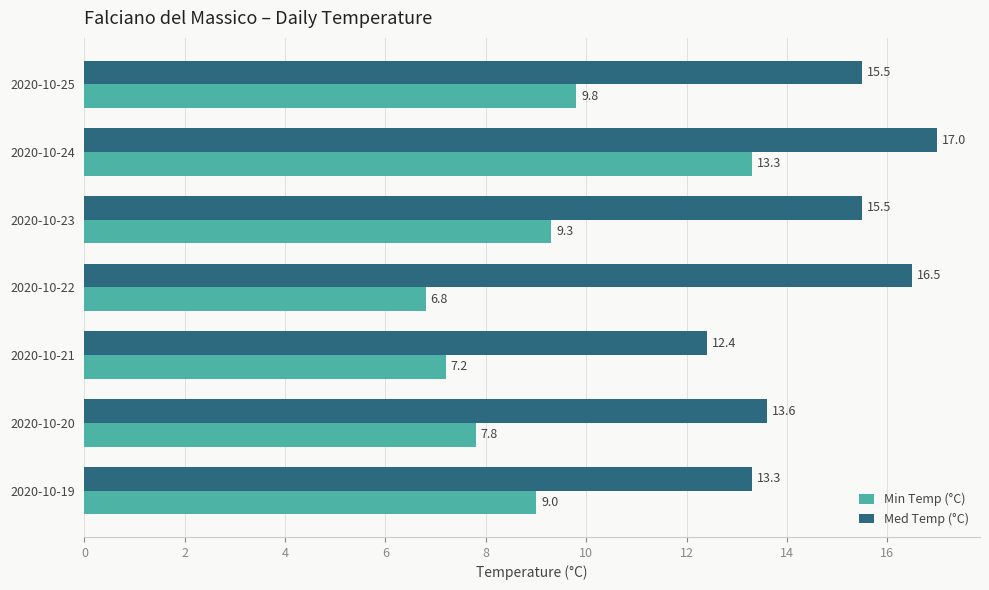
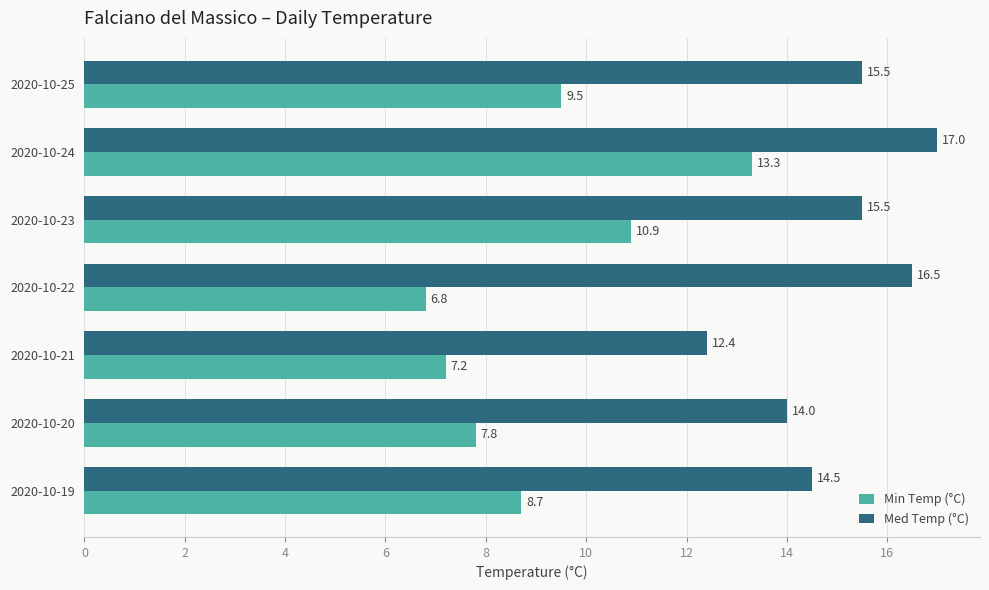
Min Temp (°C), 2020-10-25: 9.8 -> 9.5
Min Temp (°C), 2020-10-23: 9.3 -> 10.9
Med Temp (°C), 2020-10-20: 13.6 -> 14.0
Med Temp (°C), 2020-10-19: 13.3 -> 14.5
Min Temp (°C), 2020-10-19: 9.0 -> 8.7
